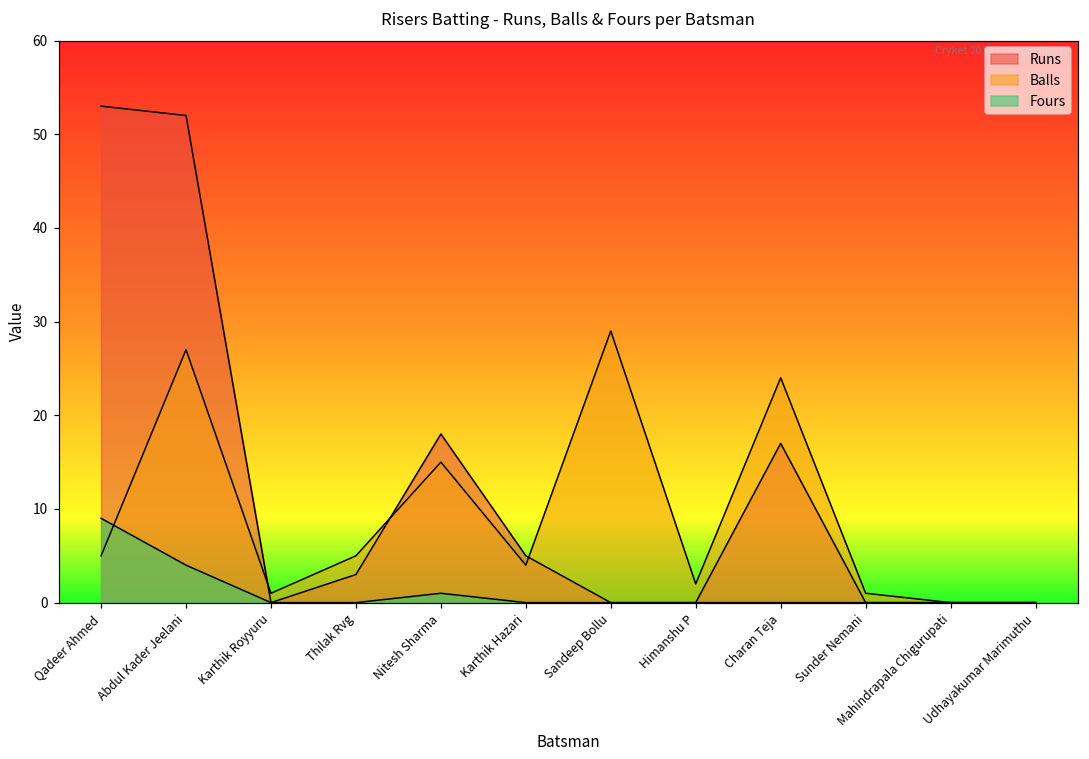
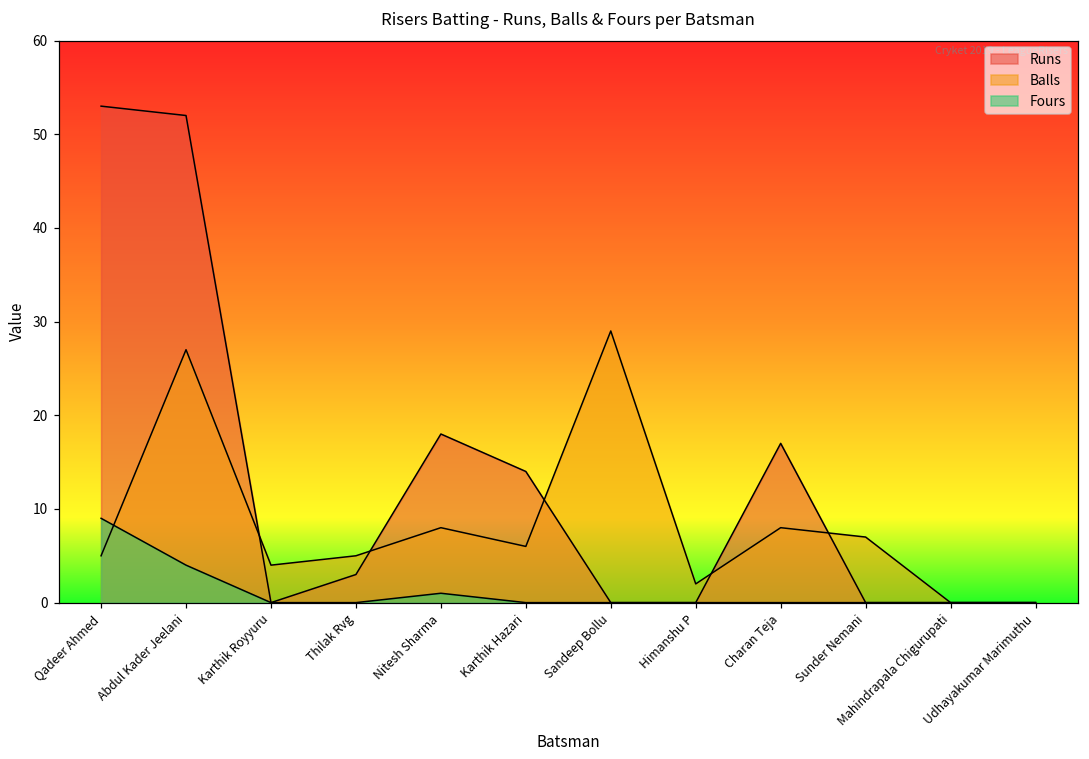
Balls, Karthik Royyuru: 1 -> 4
Balls, Nitesh Sharma: 15 -> 8
Runs, Karthik Hazari: 5 -> 14
Balls, Karthik Hazari: 4 -> 6
Balls, Charan Teja: 24 -> 8
Balls, Sunder Nemani: 1 -> 7
